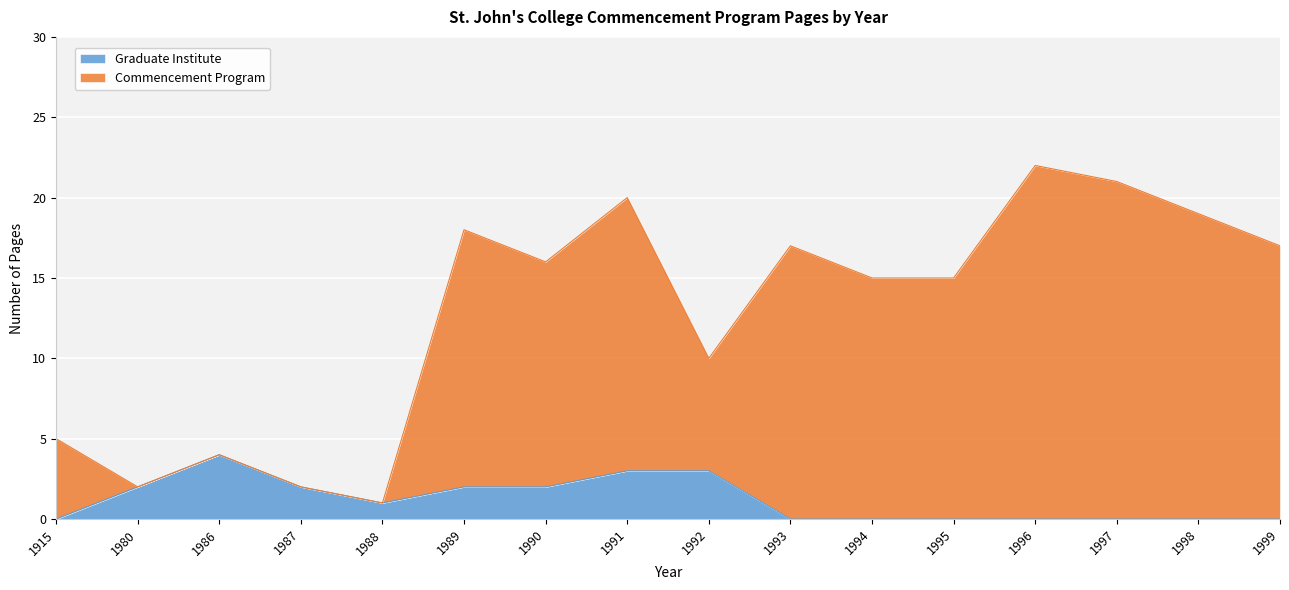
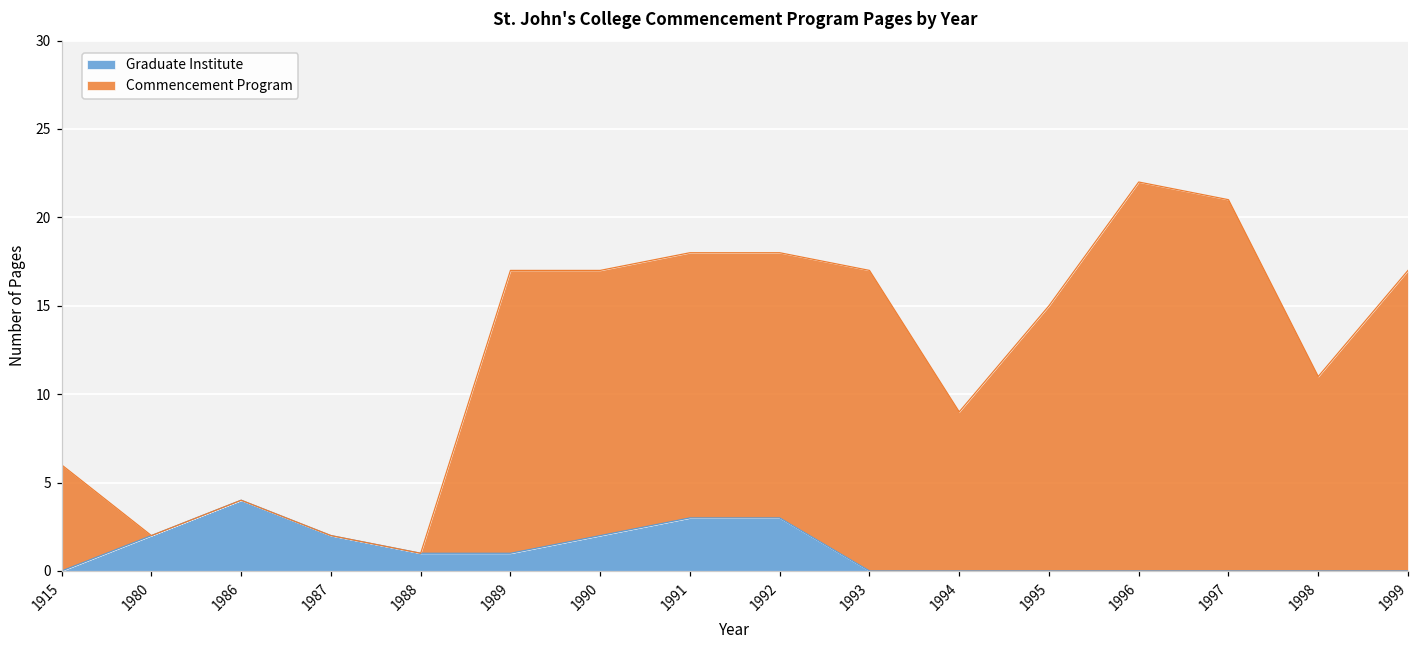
Commencement Program, 1915: 5 -> 6
Graduate Institute, 1989: 2 -> 1
Commencement Program, 1990: 14 -> 15
Commencement Program, 1991: 17 -> 15
Commencement Program, 1992: 7 -> 15
Commencement Program, 1994: 15 -> 9
Commencement Program, 1998: 19 -> 11
